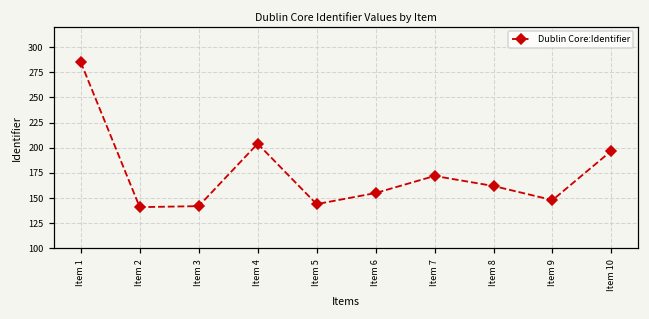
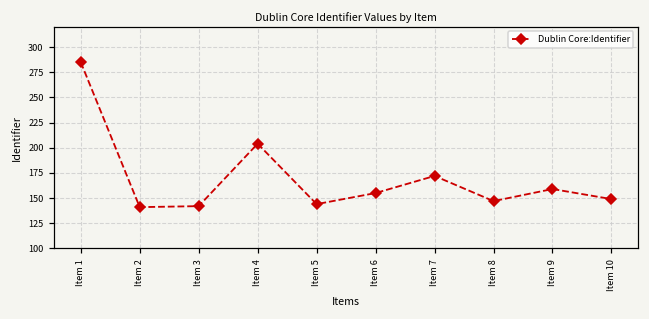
Item 8: 160 -> 150
Item 9: 150 -> 160
Item 10: 200 -> 150
